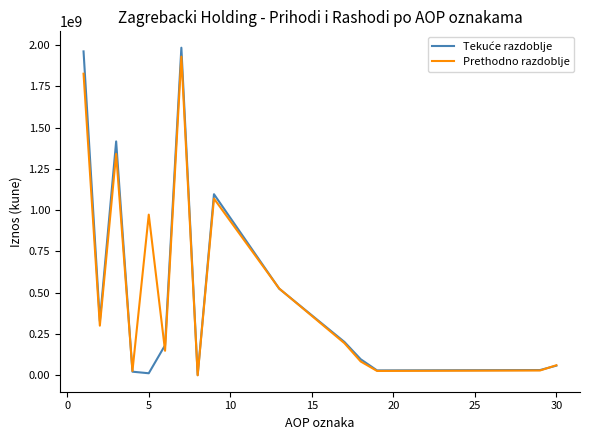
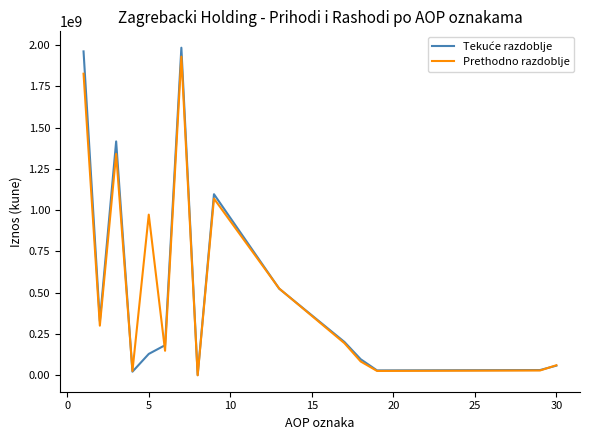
Tekuće razdoblje, 5: 10000000 -> 130000000
